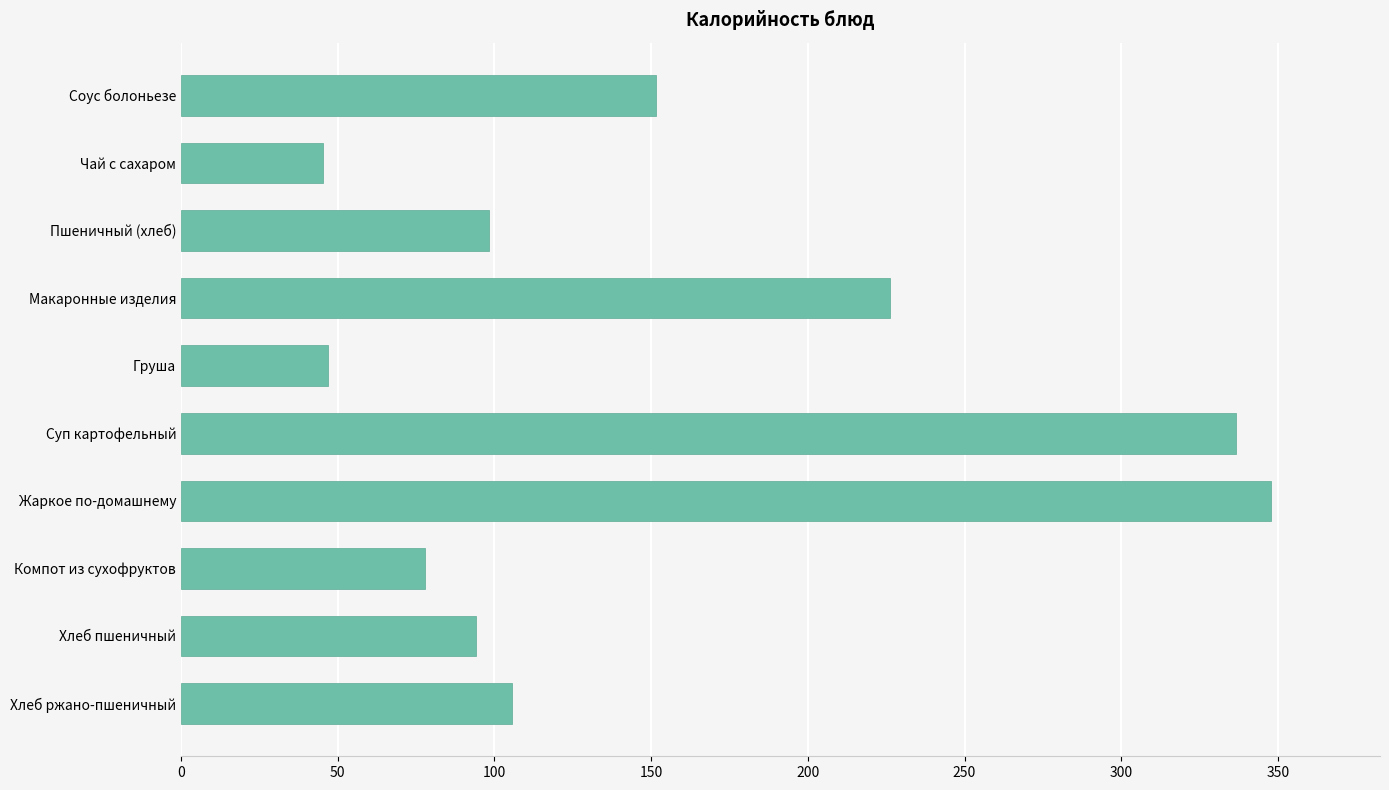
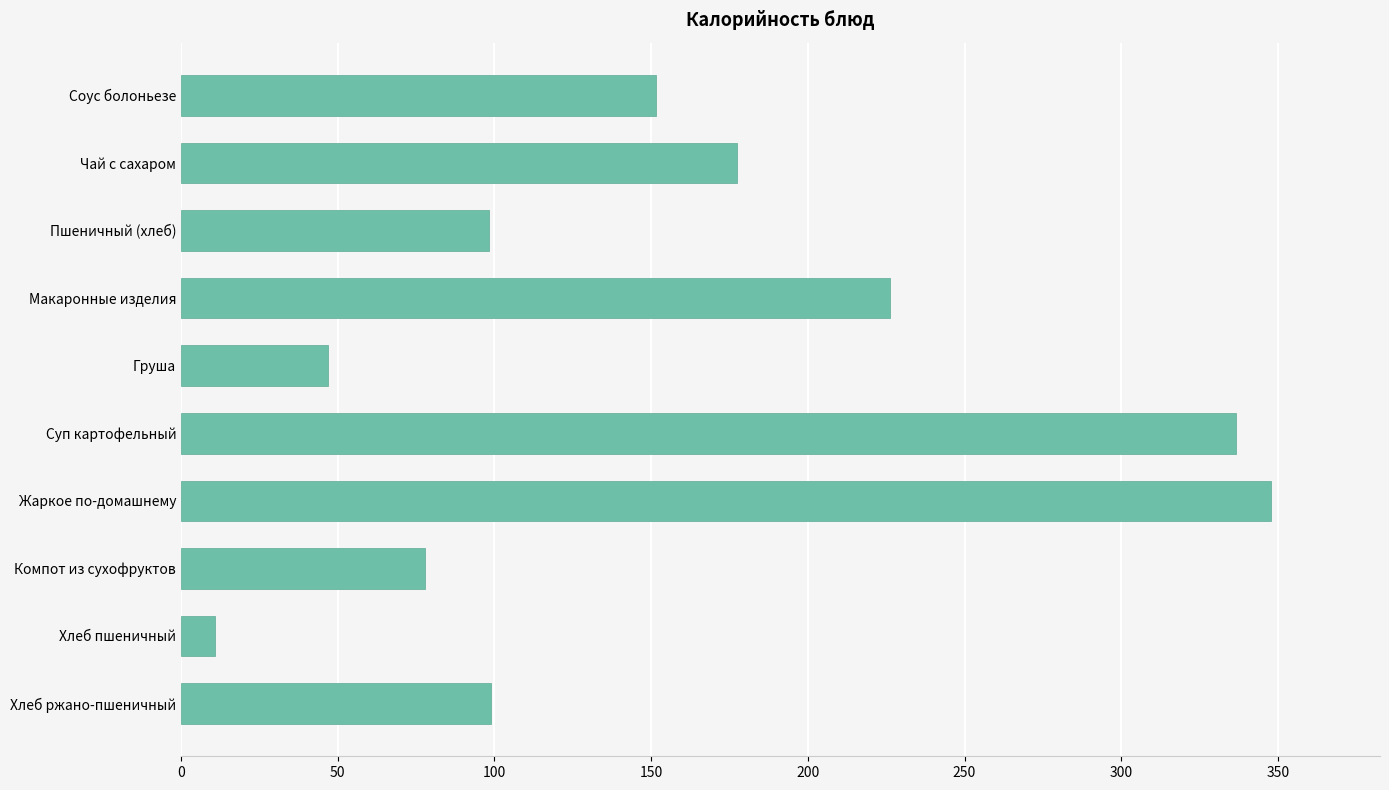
Чай с сахаром: 45 -> 178
Хлеб пшеничный: 94 -> 11
Хлеб ржано-пшеничный: 106 -> 99
